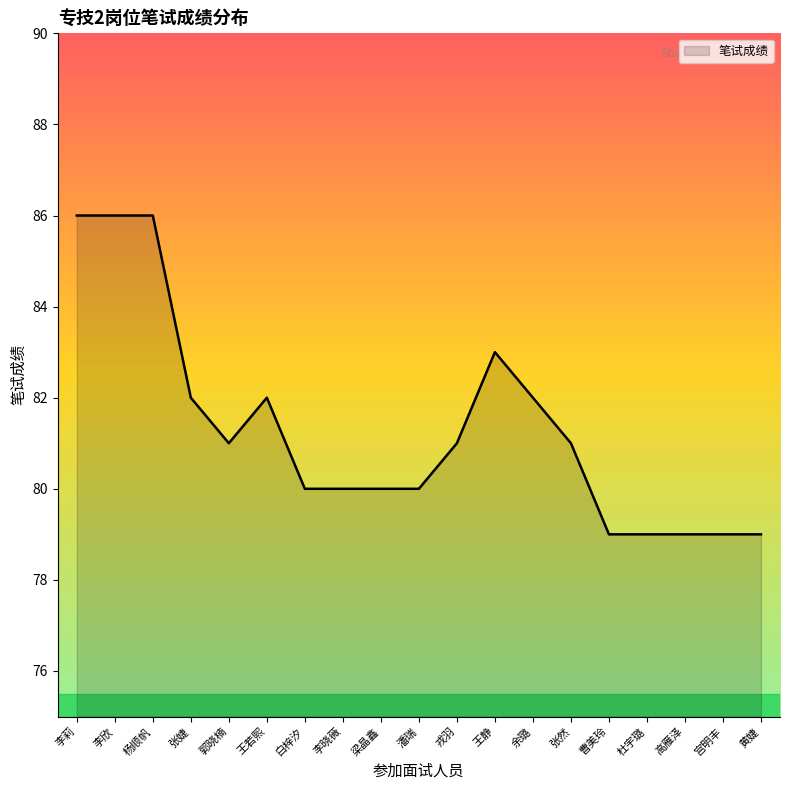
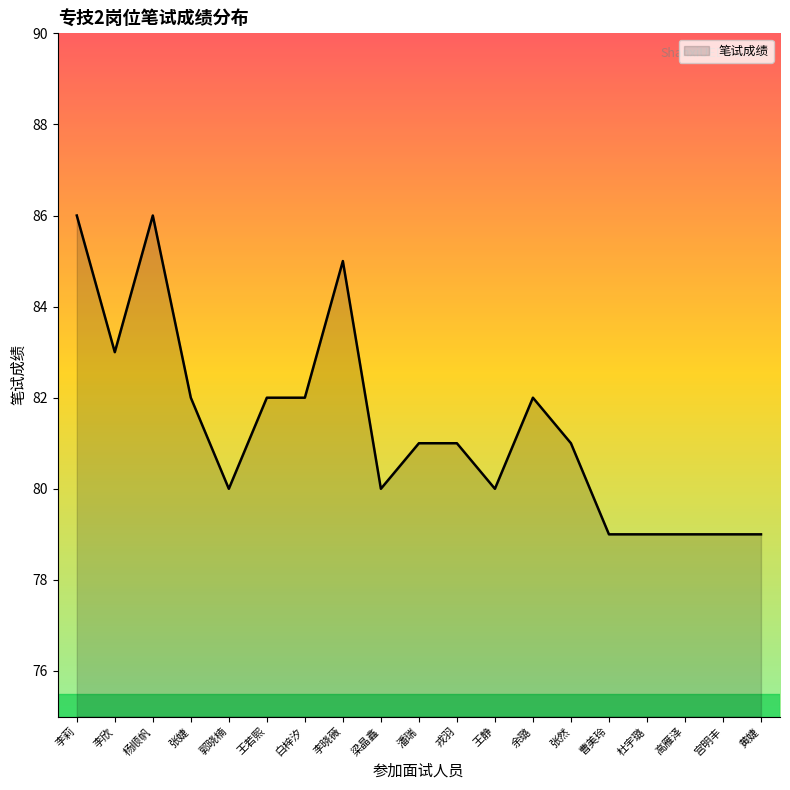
李欣: 86 -> 83
郭晓楠: 81 -> 80
白梓汐: 80 -> 82
李晓薇: 80 -> 85
潘瑞: 80 -> 81
王静: 83 -> 80
